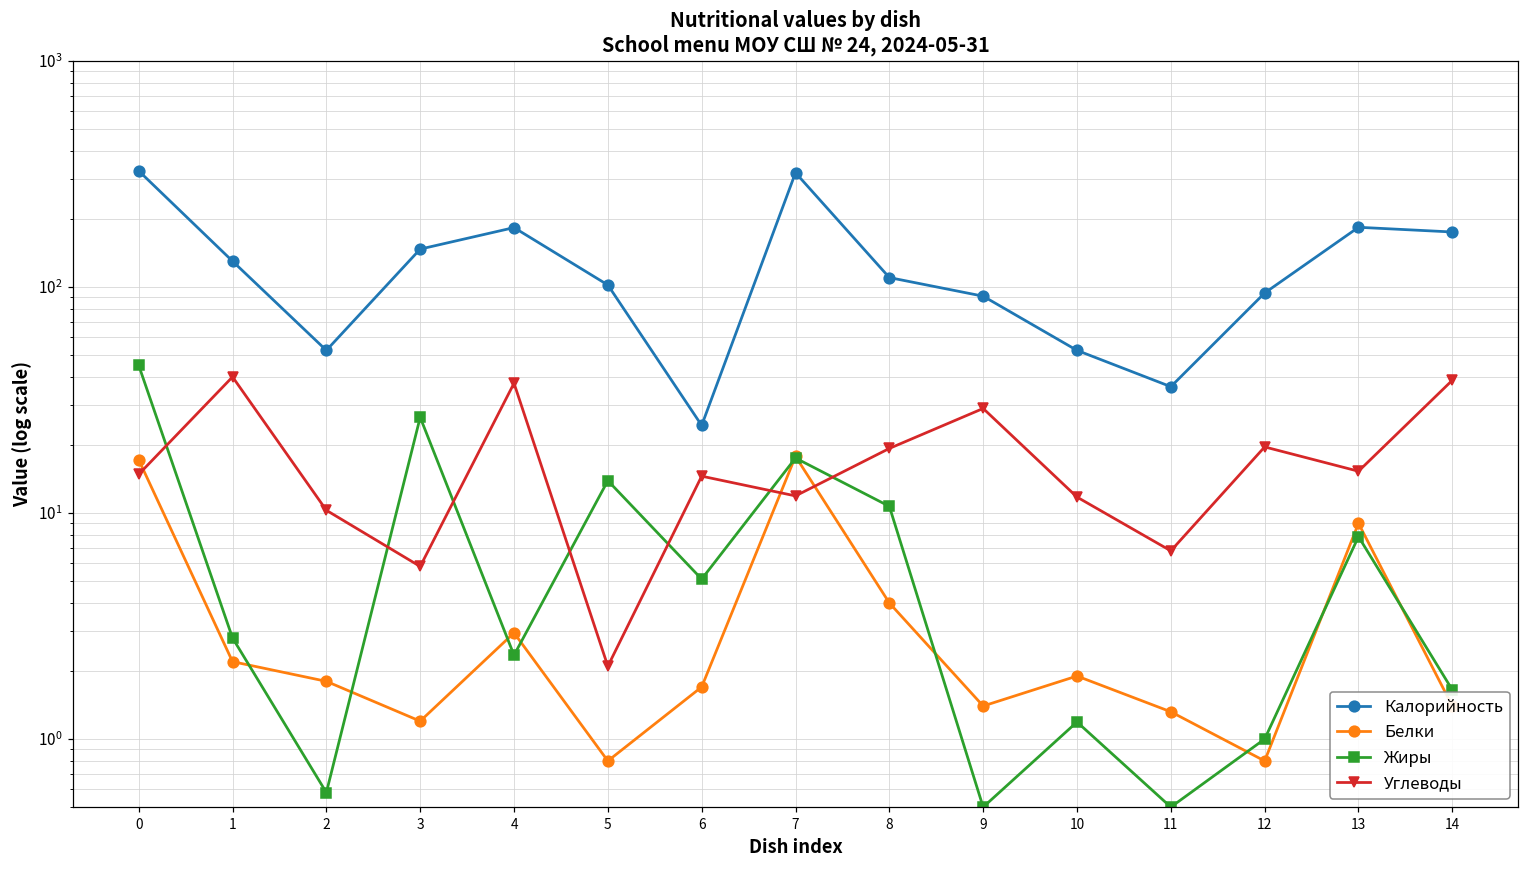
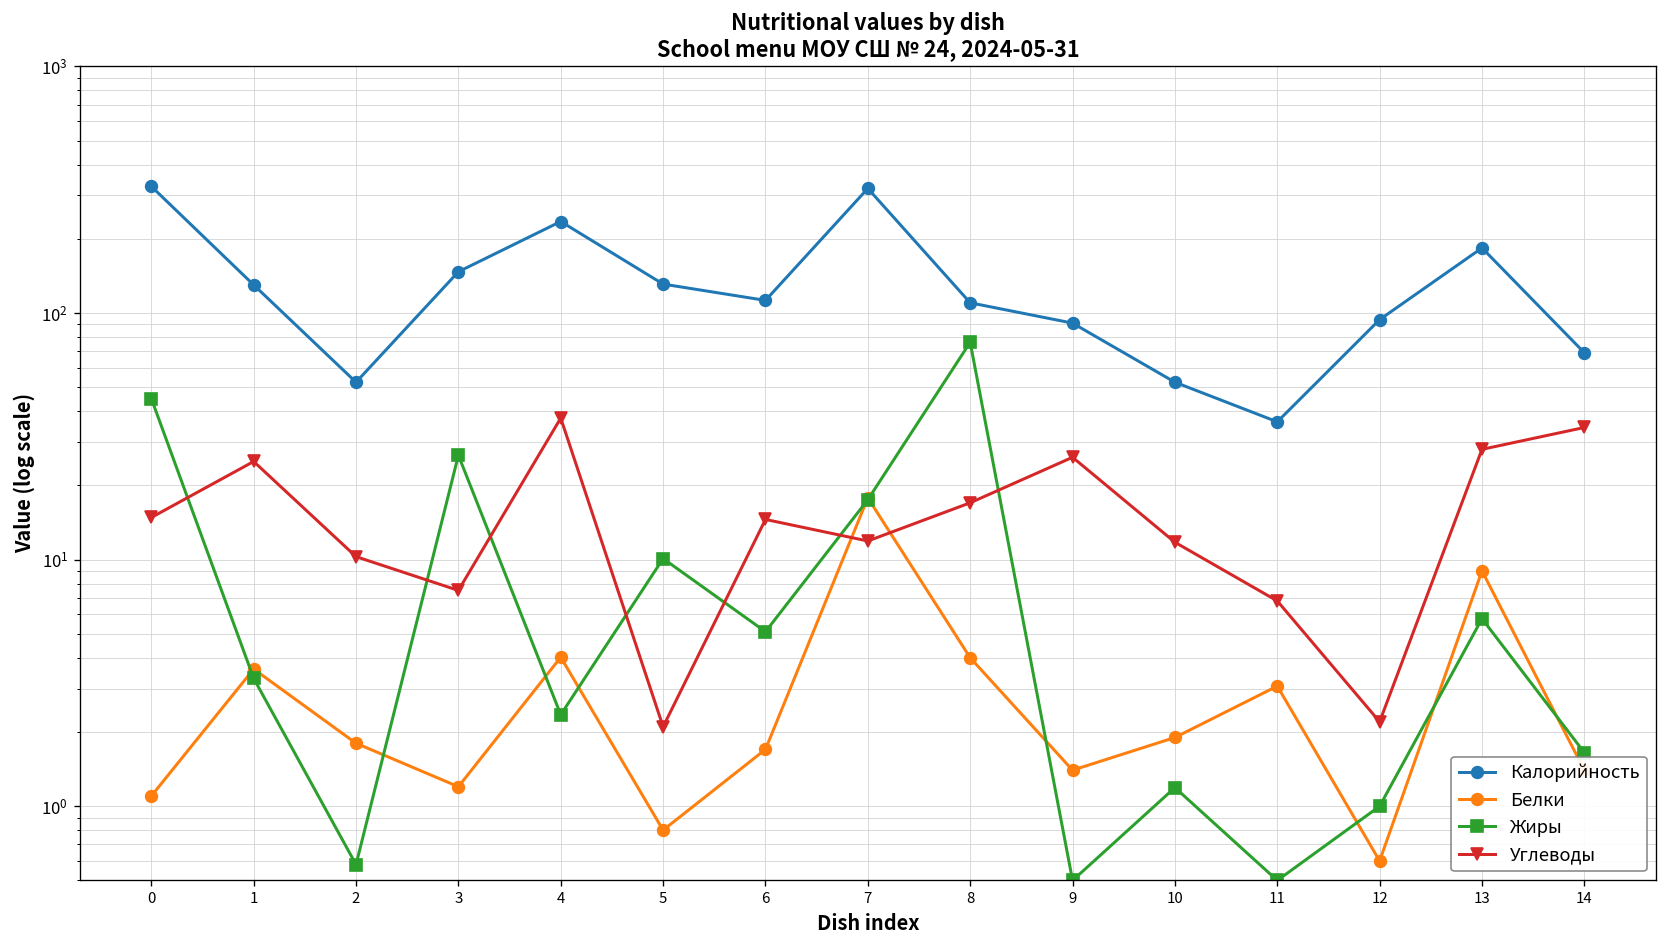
Белки, 0: 17 -> 1.1
Белки, 1: 2.2 -> 3.6
Жиры, 1: 2.8 -> 3.3
Углеводы, 1: 40 -> 25
Углеводы, 3: 5.8 -> 7.5
Калорийность, 4: 180 -> 240
Белки, 4: 3.0 -> 4.0
Калорийность, 5: 100 -> 130
Жиры, 5: 14 -> 10
Калорийность, 6: 24 -> 110
Жиры, 8: 11 -> 76
Углеводы, 8: 19 -> 17
Углеводы, 9: 29 -> 26
Белки, 11: 1.3 -> 3.1
Белки, 12: 0.8 -> 0.6
Углеводы, 12: 20 -> 2.2
Жиры, 13: 7.9 -> 5.8
Углеводы, 13: 15 -> 28
Калорийность, 14: 180 -> 69
Углеводы, 14: 39 -> 34
